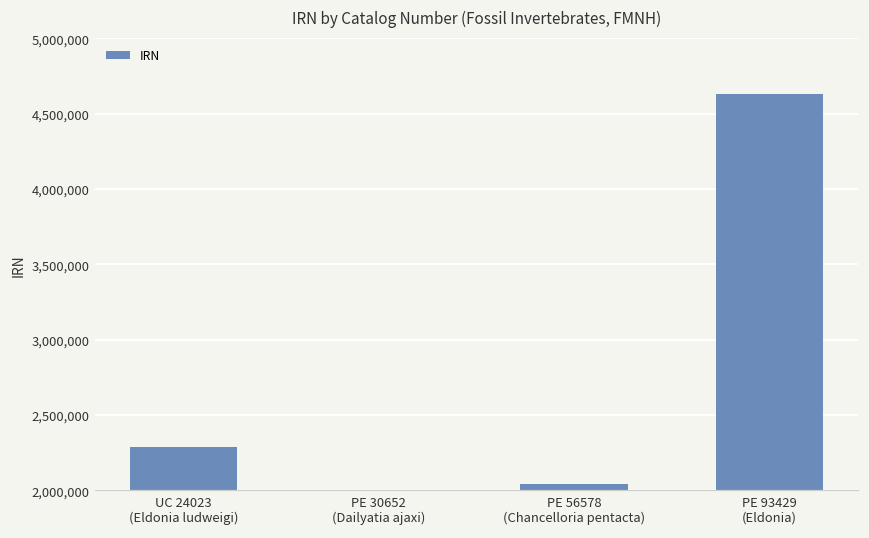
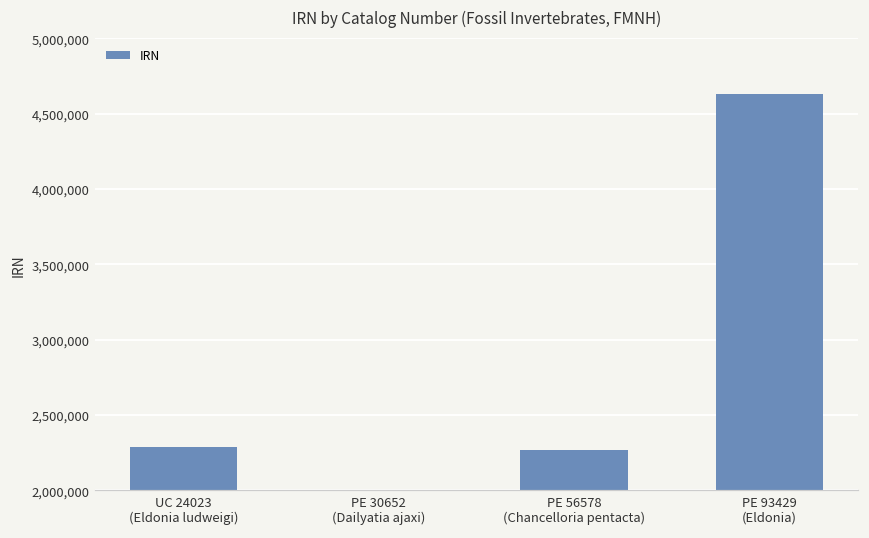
PE 56578 (Chancelloria pentacta): 2,040,000 -> 2,270,000
